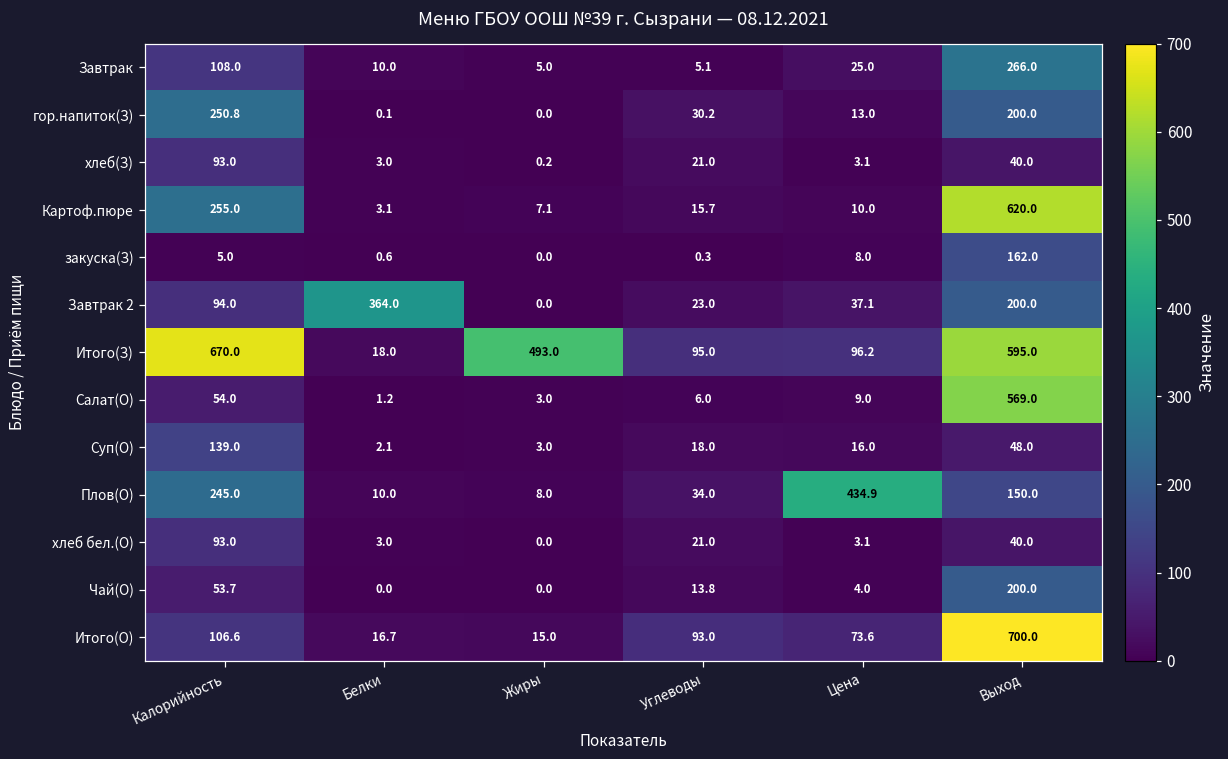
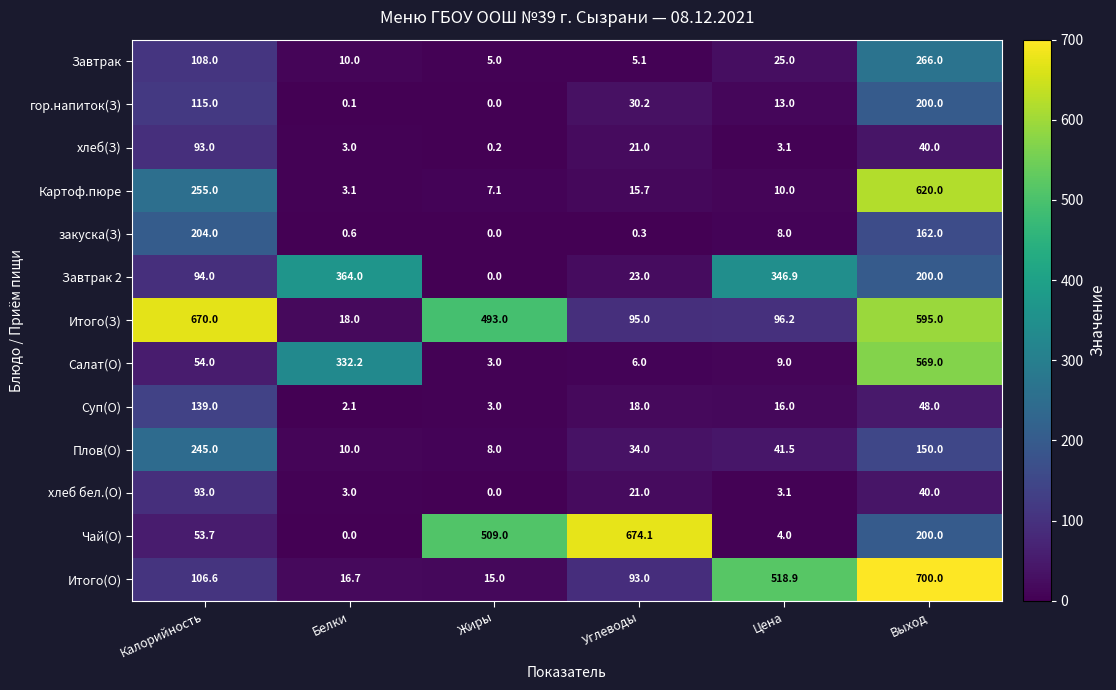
гор.напиток(З), Калорийность: 250.8 -> 115.0
закуска(З), Калорийность: 5.0 -> 204.0
Завтрак 2, Цена: 37.1 -> 346.9
Салат(О), Белки: 1.2 -> 332.2
Плов(О), Цена: 434.9 -> 41.5
Чай(О), Жиры: 0.0 -> 509.0
Чай(О), Углеводы: 13.8 -> 674.1
Итого(О), Цена: 73.6 -> 518.9
